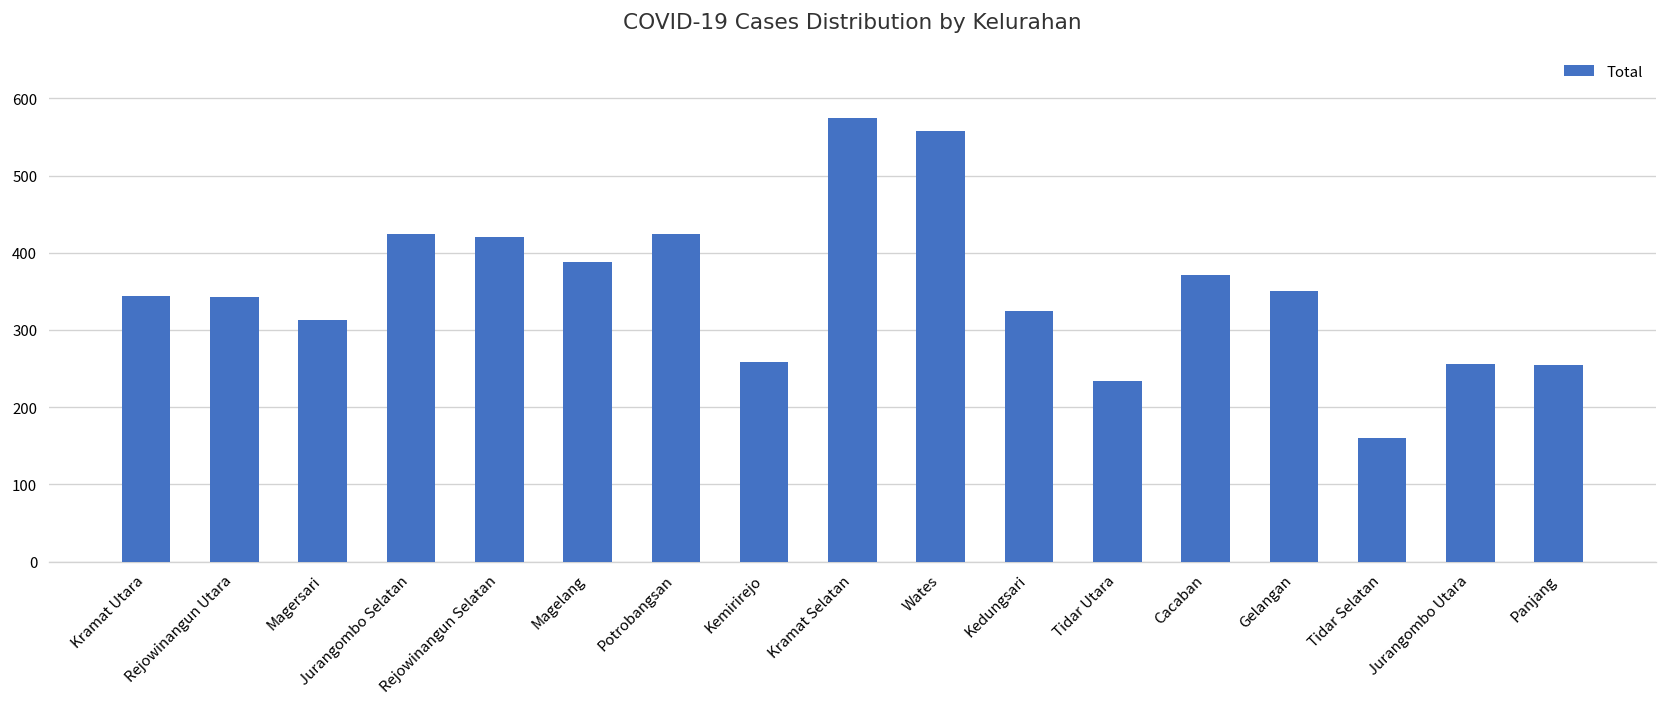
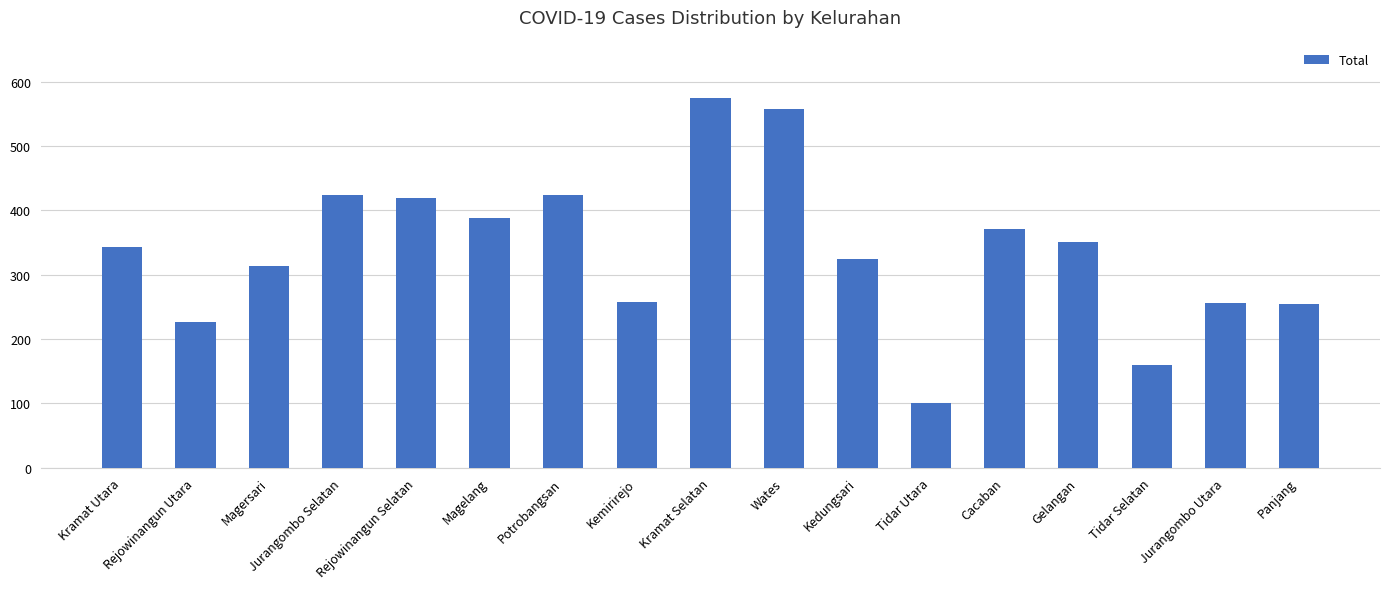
Rejowinangun Utara: 340 -> 230
Tidar Utara: 230 -> 100
